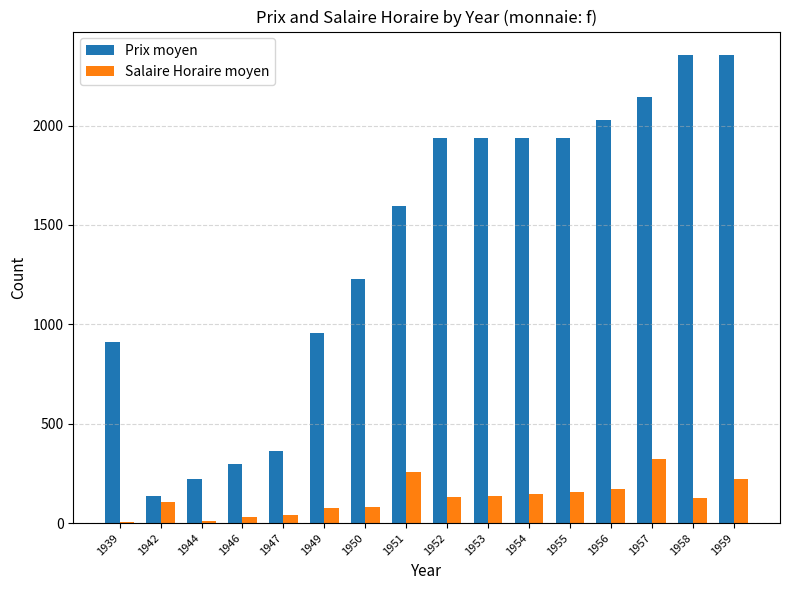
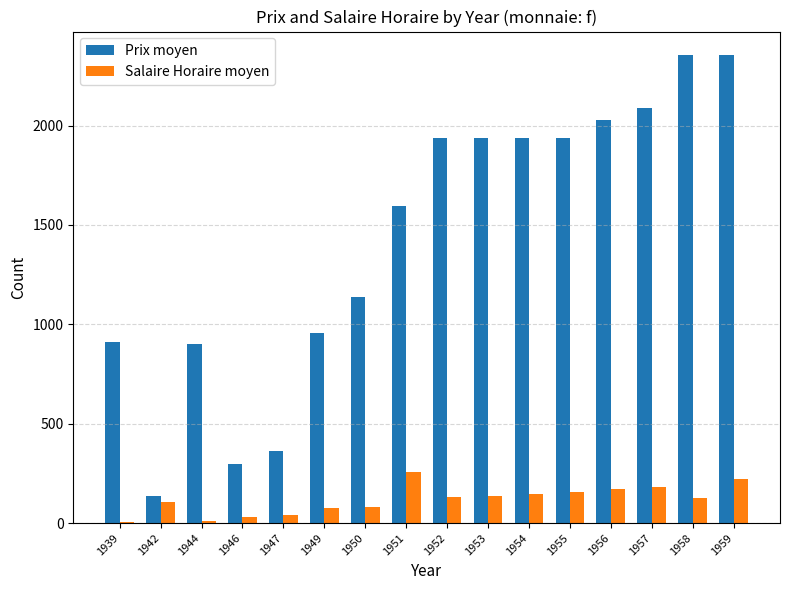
Prix moyen, 1944: 220 -> 900
Prix moyen, 1950: 1230 -> 1140
Prix moyen, 1957: 2140 -> 2090
Salaire Horaire moyen, 1957: 320 -> 180
